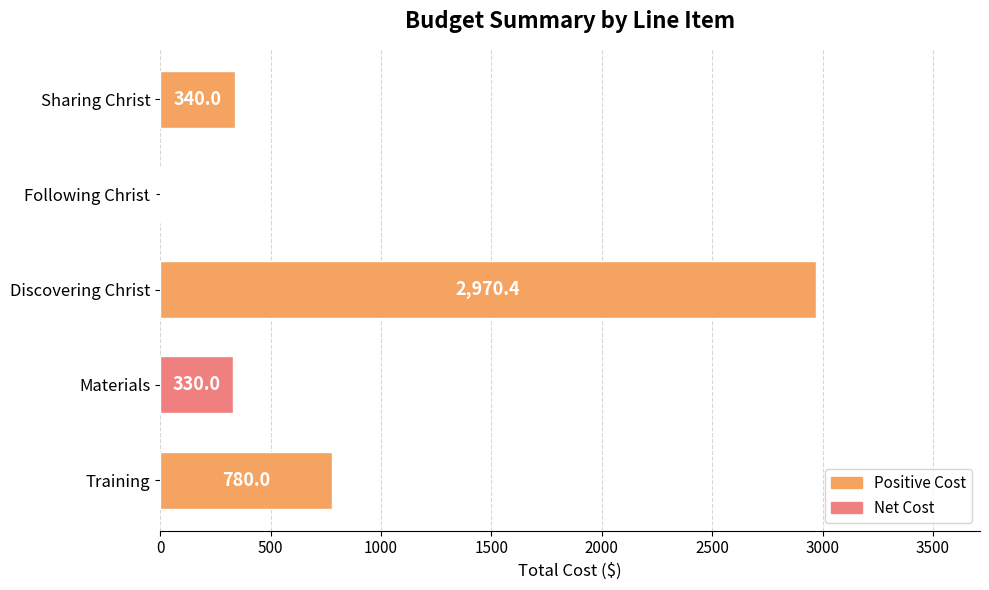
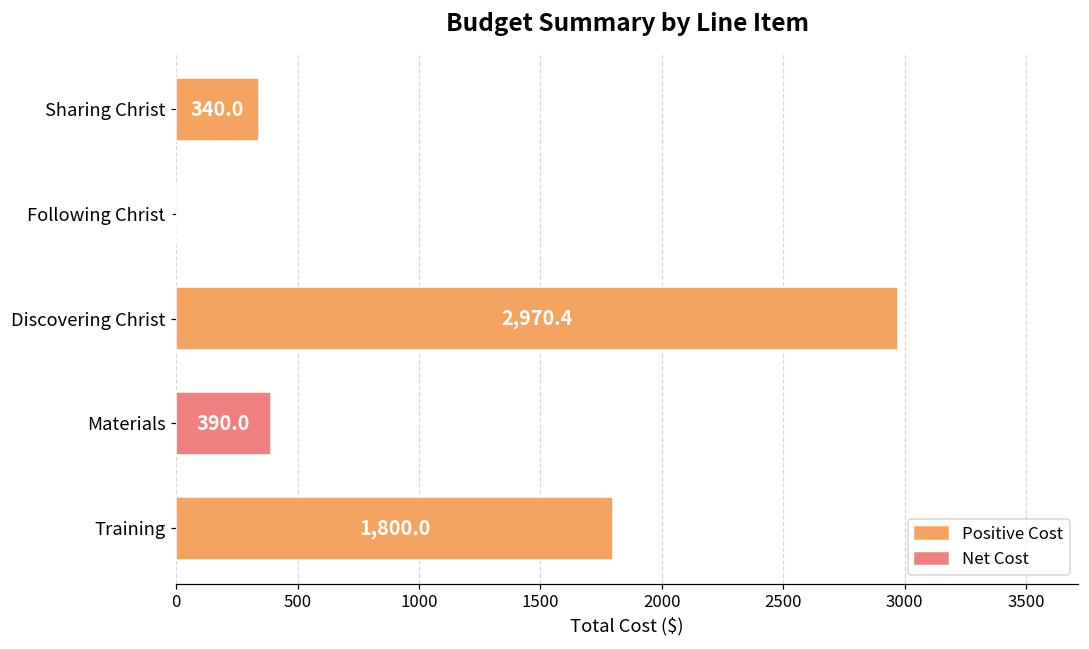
Materials: 330.0 -> 390.0
Training: 780.0 -> 1,800.0
